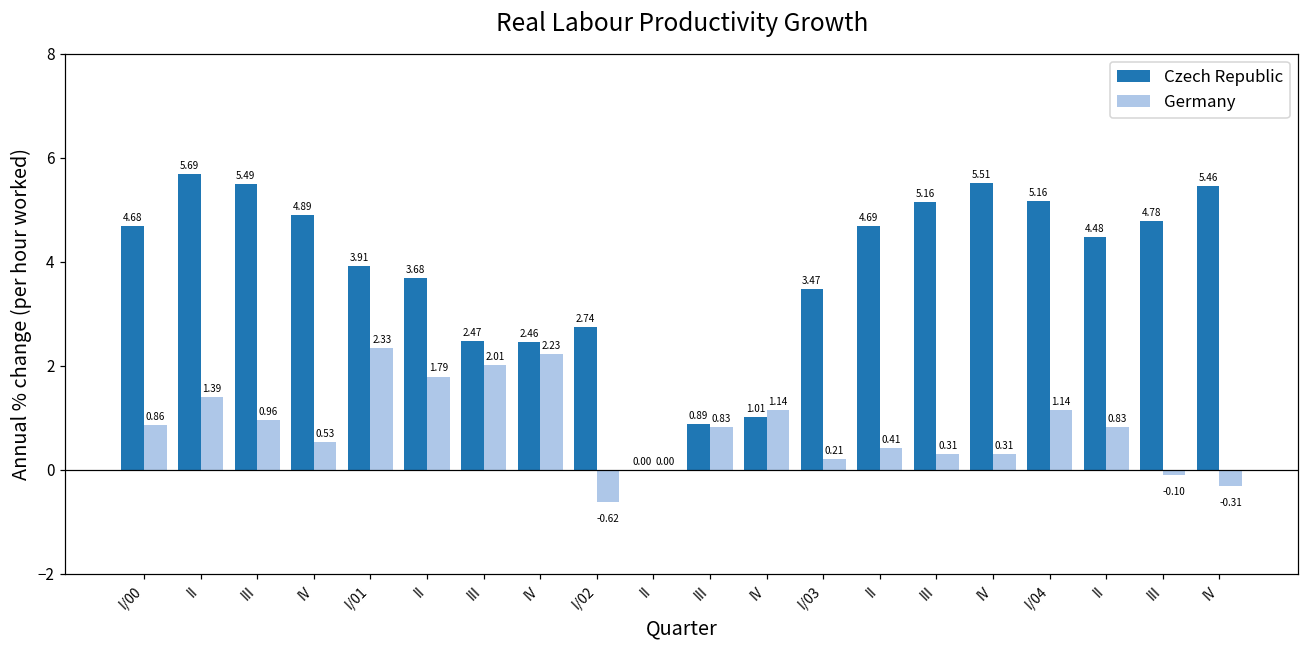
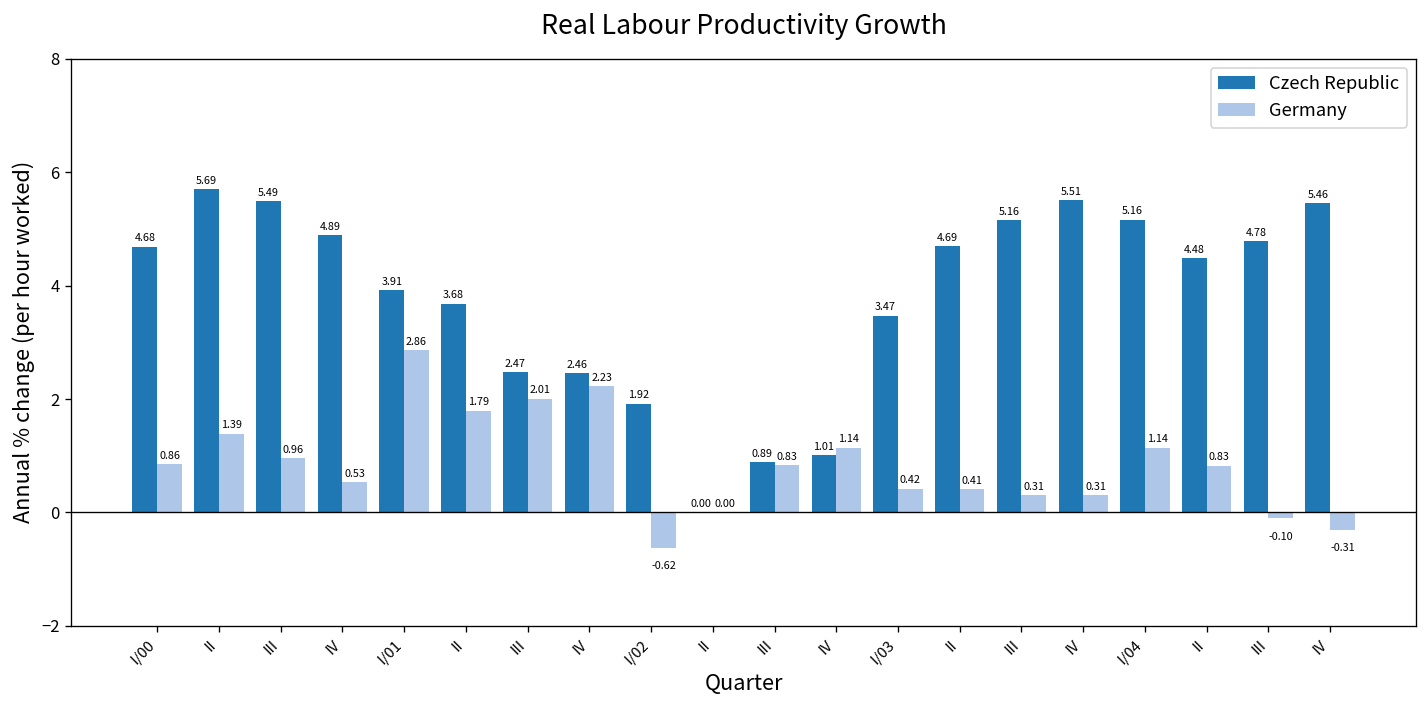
Germany, I/01: 2.33 -> 2.86
Czech Republic, I/02: 2.74 -> 1.92
Germany, I/03: 0.21 -> 0.42
